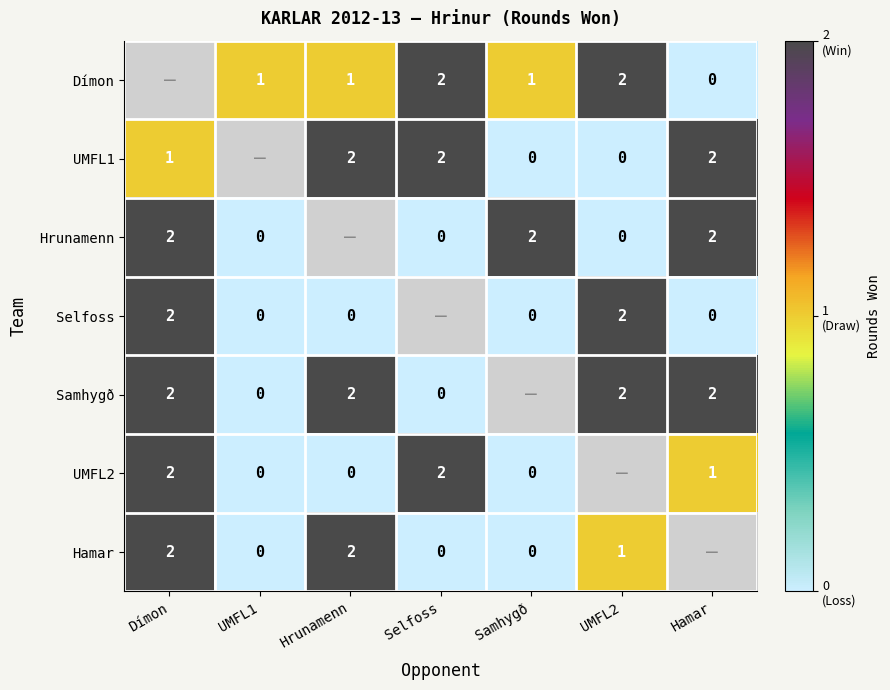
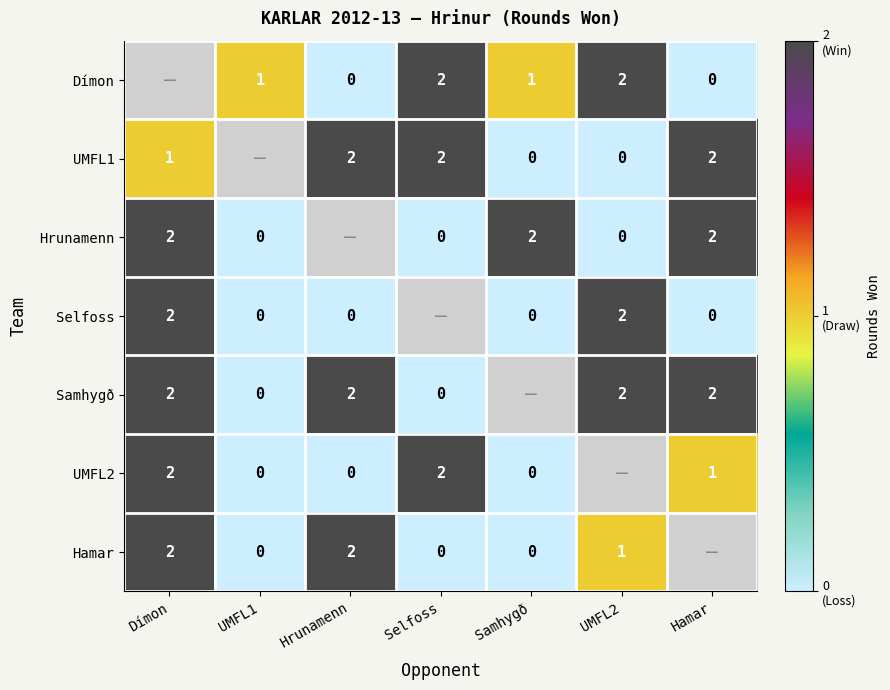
Dímon, Hrunamenn: 1 -> 0
